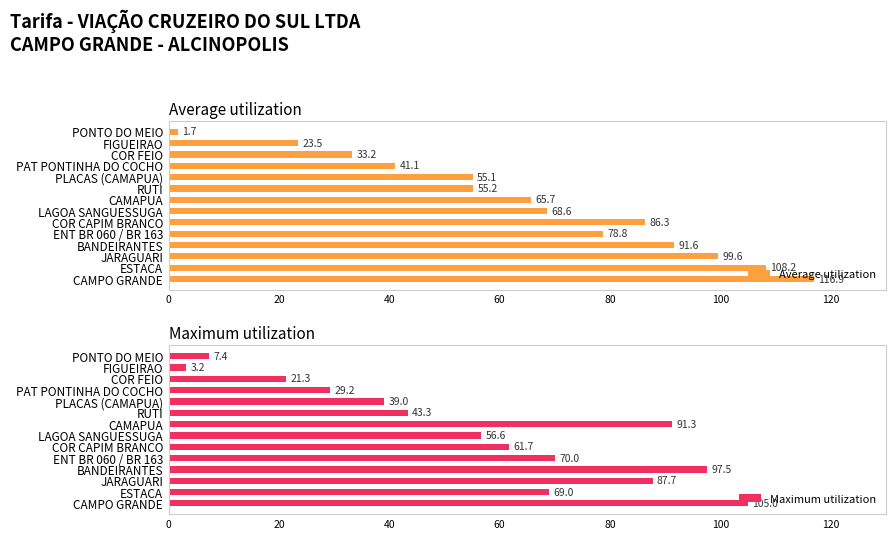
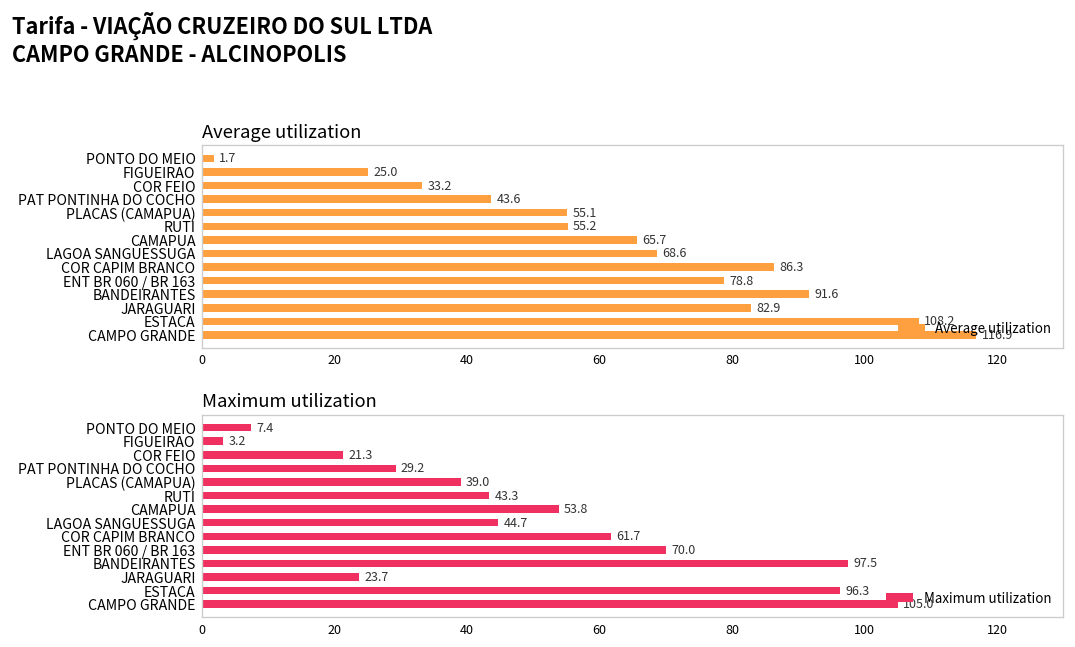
Average utilization, FIGUEIRAO: 23.5 -> 25.0
Average utilization, PAT PONTINHA DO COCHO: 41.1 -> 43.6
Average utilization, JARAGUARI: 99.6 -> 82.9
Maximum utilization, CAMAPUA: 91.3 -> 53.8
Maximum utilization, LAGOA SANGUESSUGA: 56.6 -> 44.7
Maximum utilization, JARAGUARI: 87.7 -> 23.7
Maximum utilization, ESTACA: 69.0 -> 96.3
